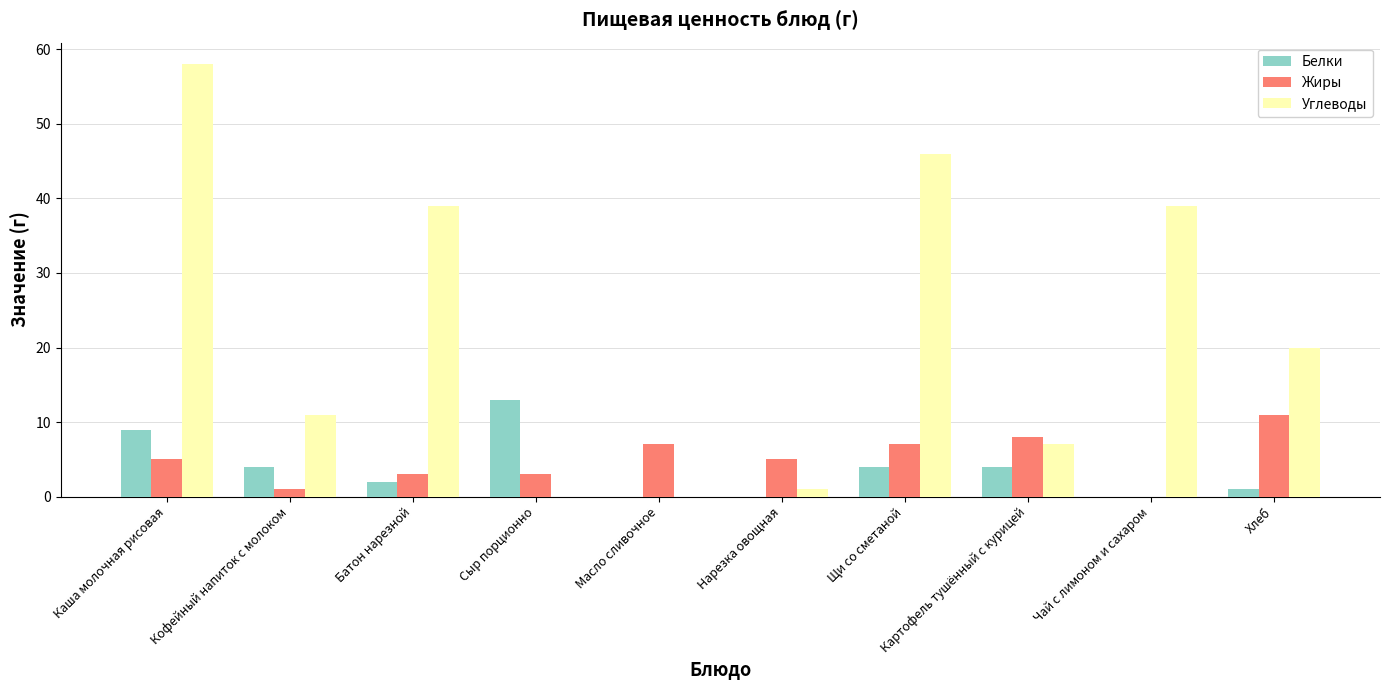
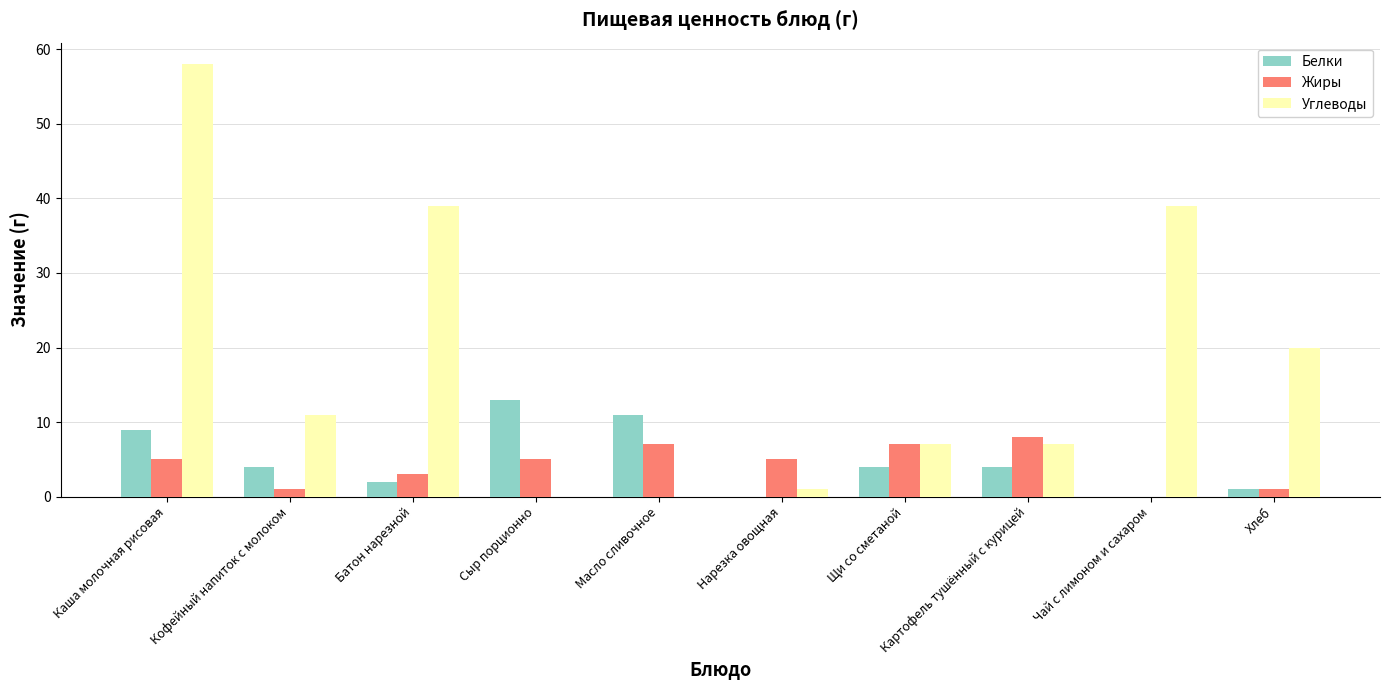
Жиры, Сыр порционно: 3 -> 5
Белки, Масло сливочное: 0 -> 11
Углеводы, Щи со сметаной: 46 -> 7
Жиры, Хлеб: 11 -> 1
